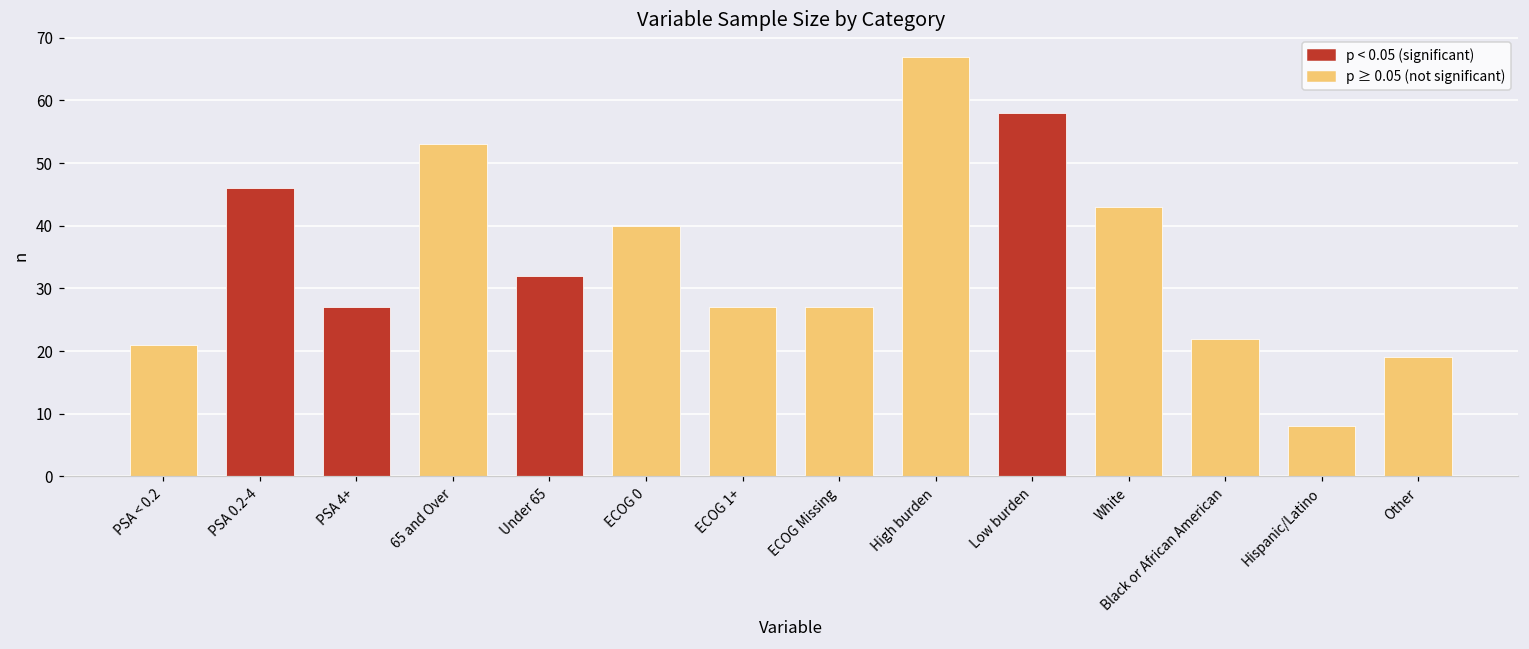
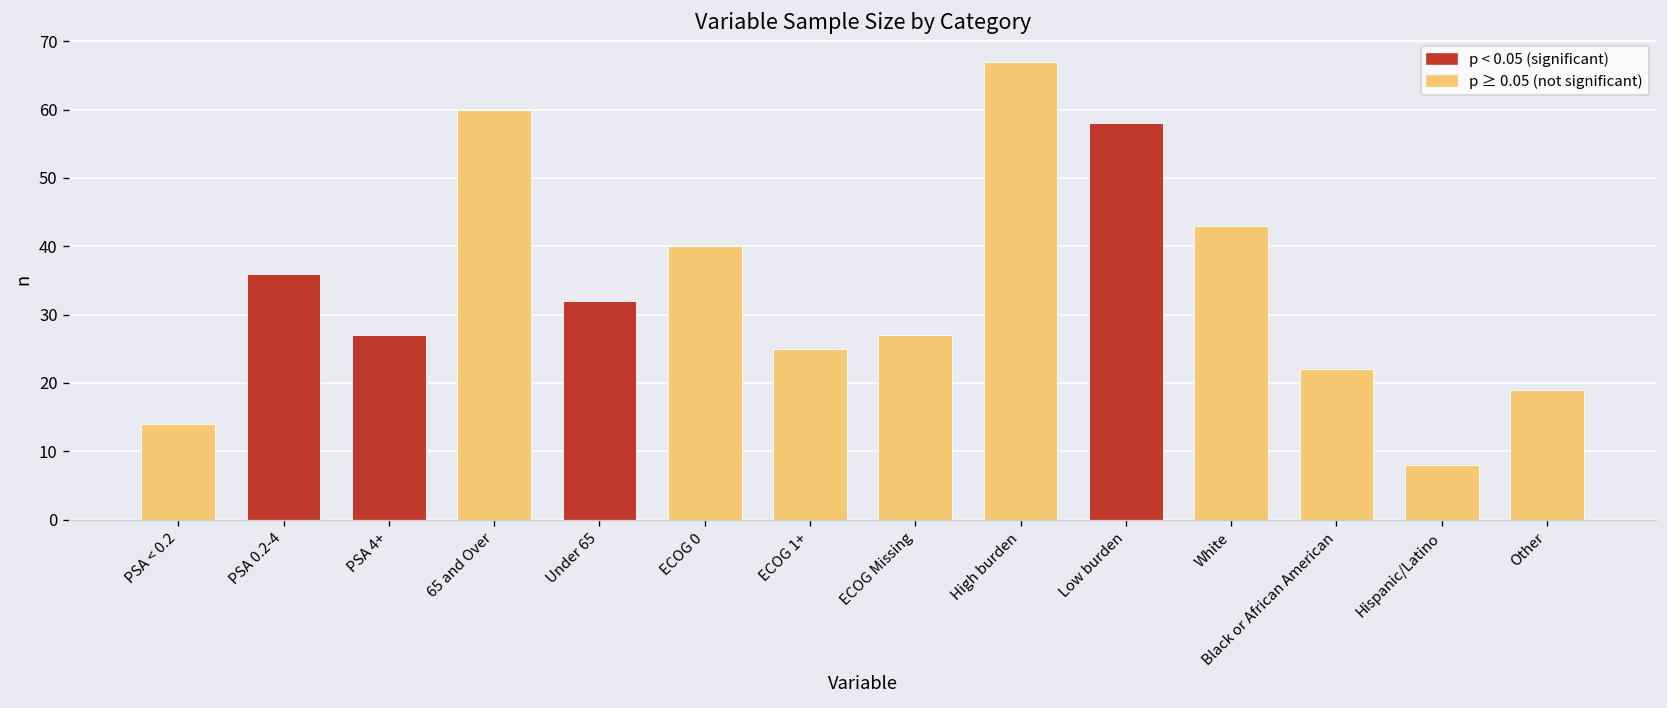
PSA < 0.2: 21 -> 14
PSA 0.2-4: 46 -> 36
65 and Over: 53 -> 60
ECOG 1+: 27 -> 25
